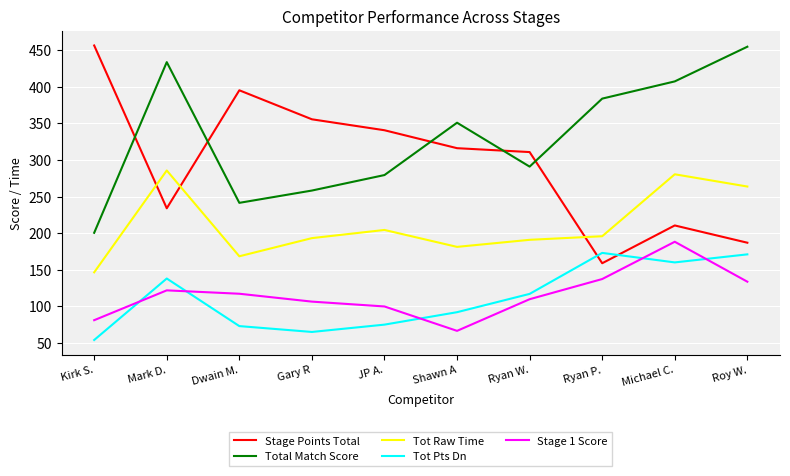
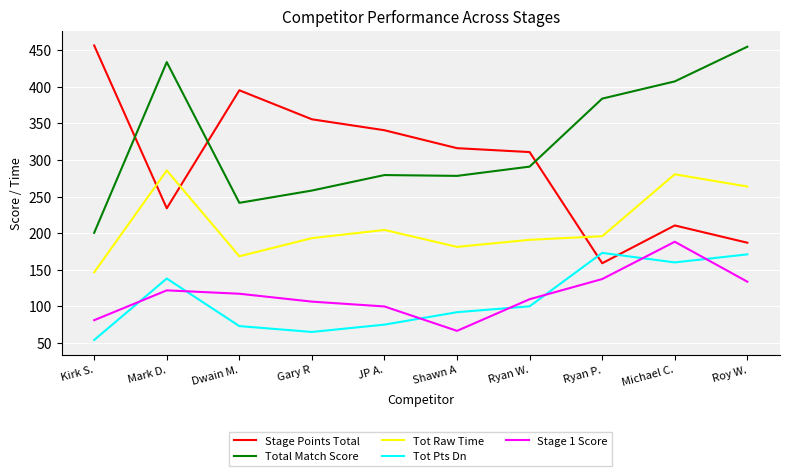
Total Match Score, Shawn A: 350 -> 280
Tot Pts Dn, Ryan W.: 120 -> 100
